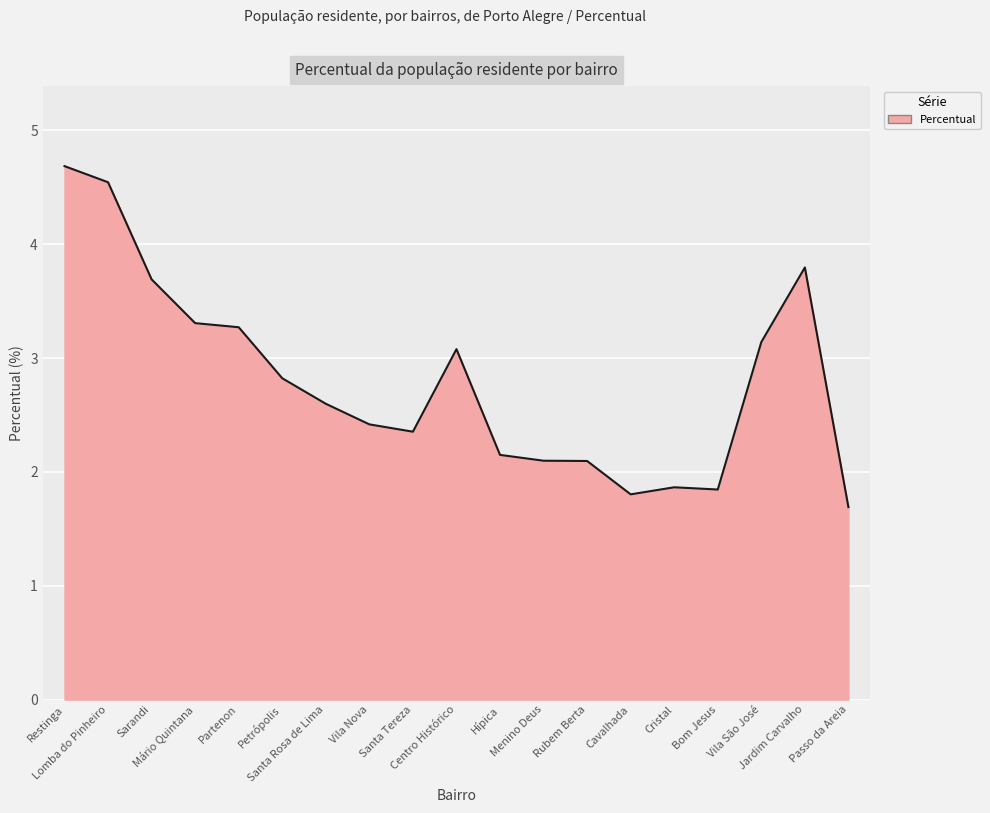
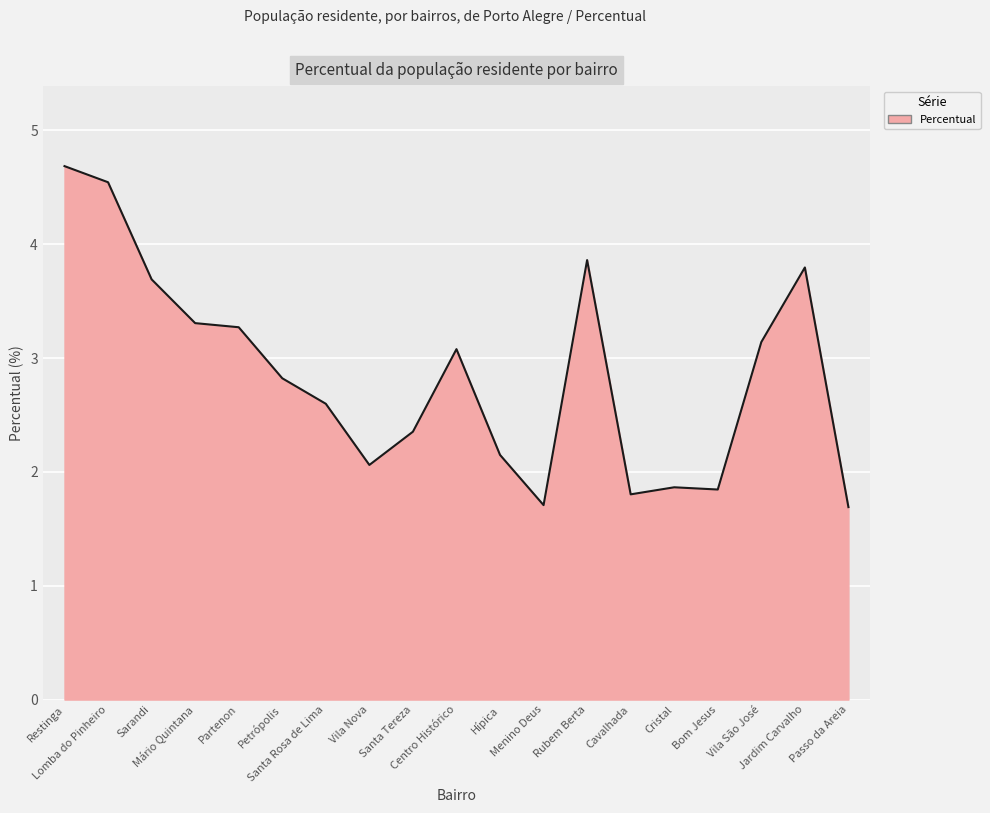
Vila Nova: 2.42 -> 2.06
Menino Deus: 2.10 -> 1.71
Rubem Berta: 2.10 -> 3.86
